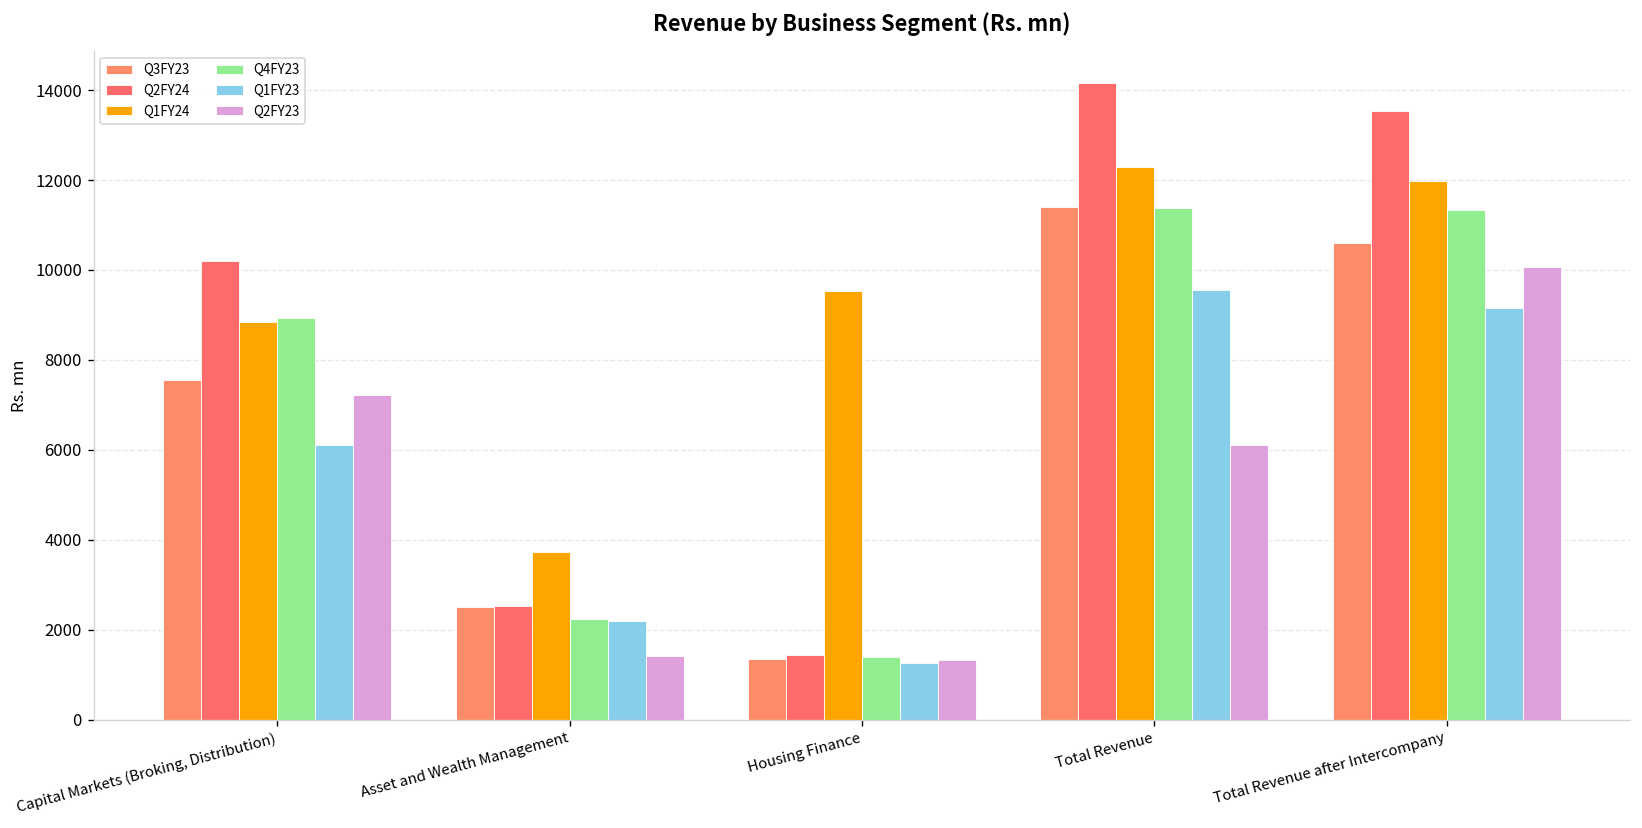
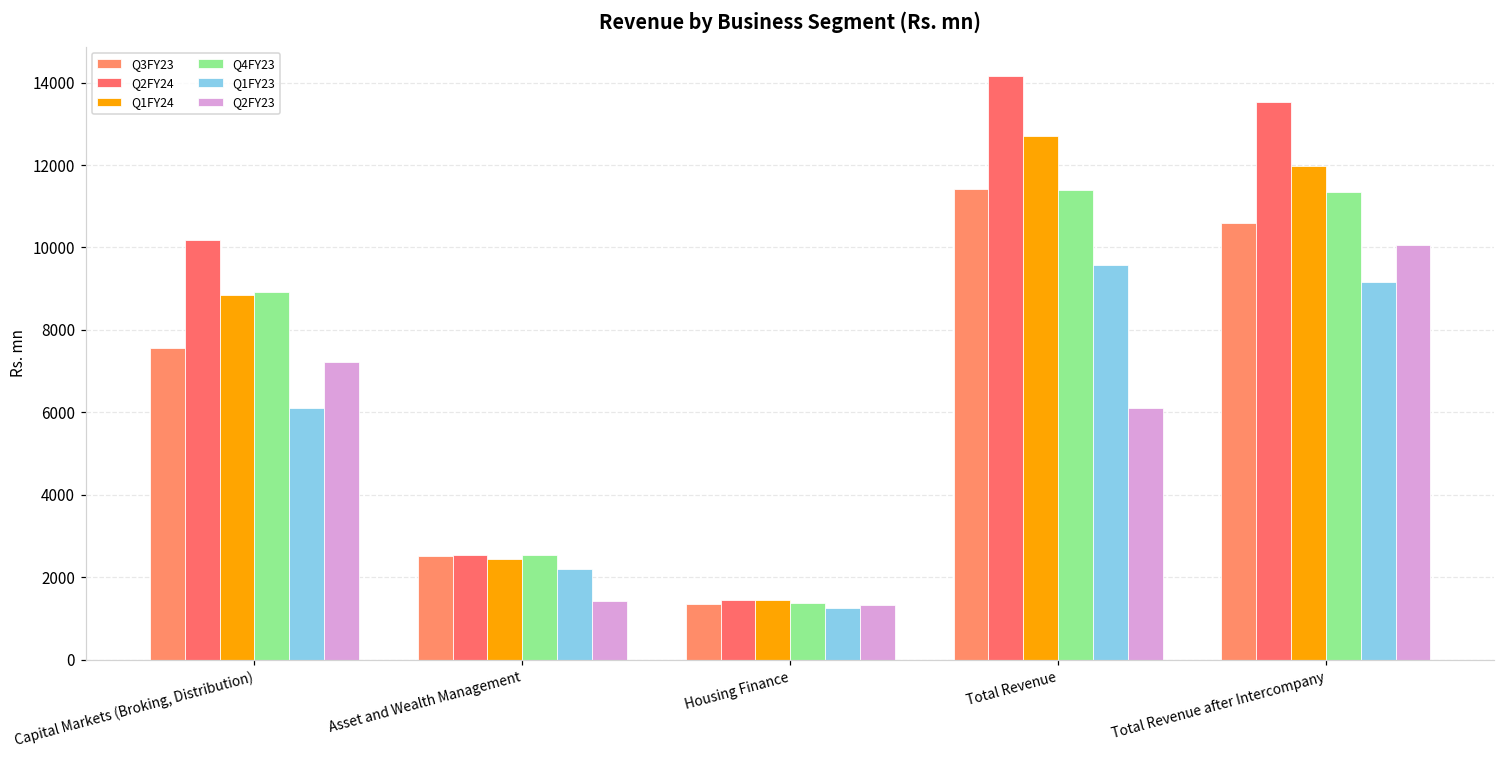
Q1FY24, Asset and Wealth Management: 3700 -> 2400
Q4FY23, Asset and Wealth Management: 2200 -> 2600
Q1FY24, Housing Finance: 9500 -> 1400
Q1FY24, Total Revenue: 12300 -> 12700
